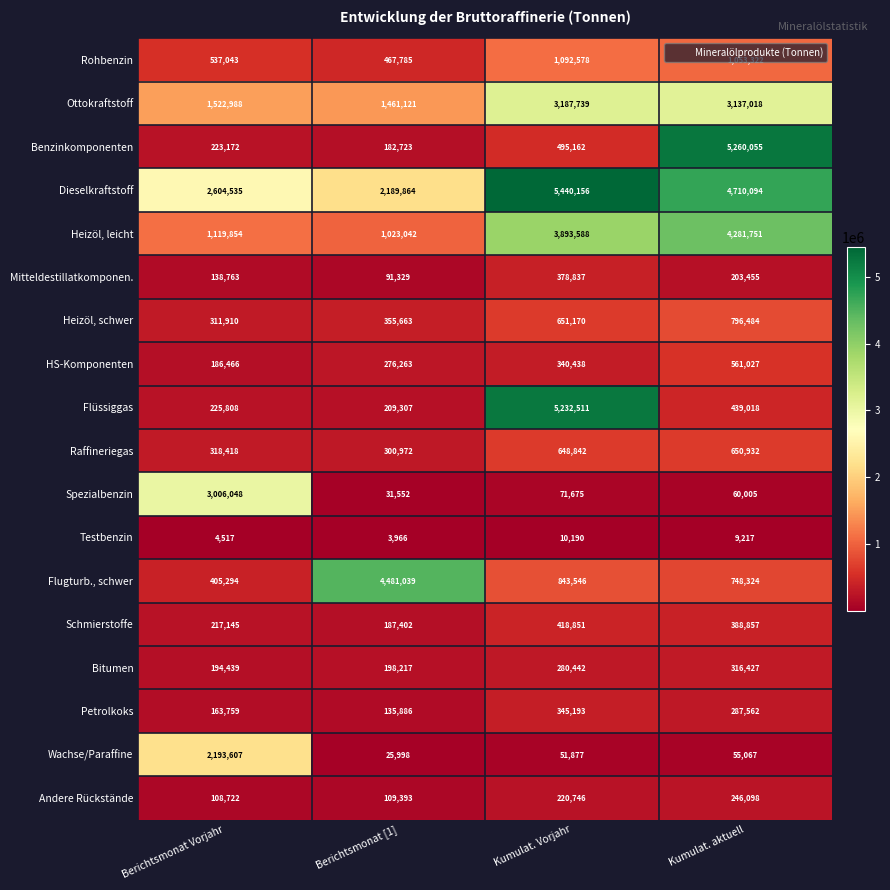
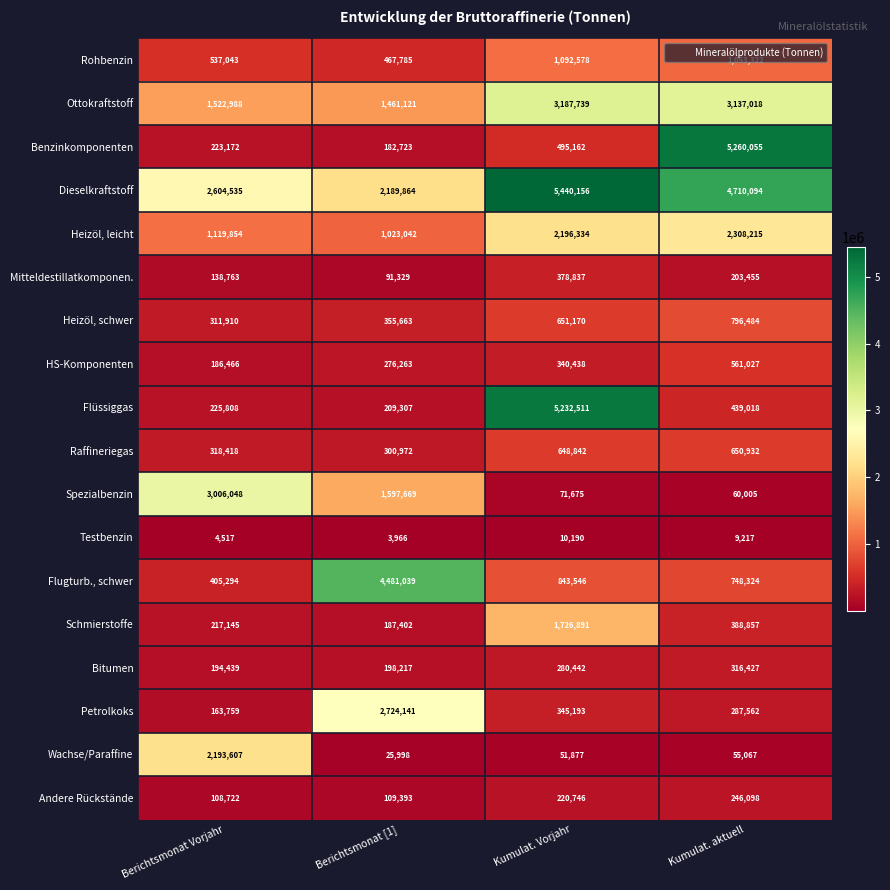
Heizöl, leicht, Kumulat. Vorjahr: 3,893,588 -> 2,196,334
Heizöl, leicht, Kumulat. aktuell: 4,281,751 -> 2,308,215
Spezialbenzin, Berichtsmonat [1]: 31,552 -> 1,597,669
Schmierstoffe, Kumulat. Vorjahr: 418,851 -> 1,726,891
Petrolkoks, Berichtsmonat [1]: 135,886 -> 2,724,141
